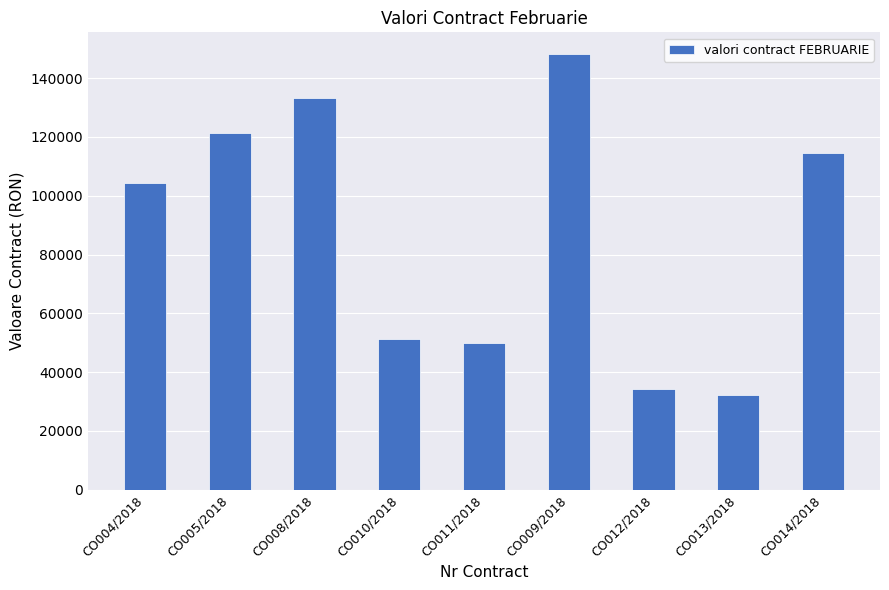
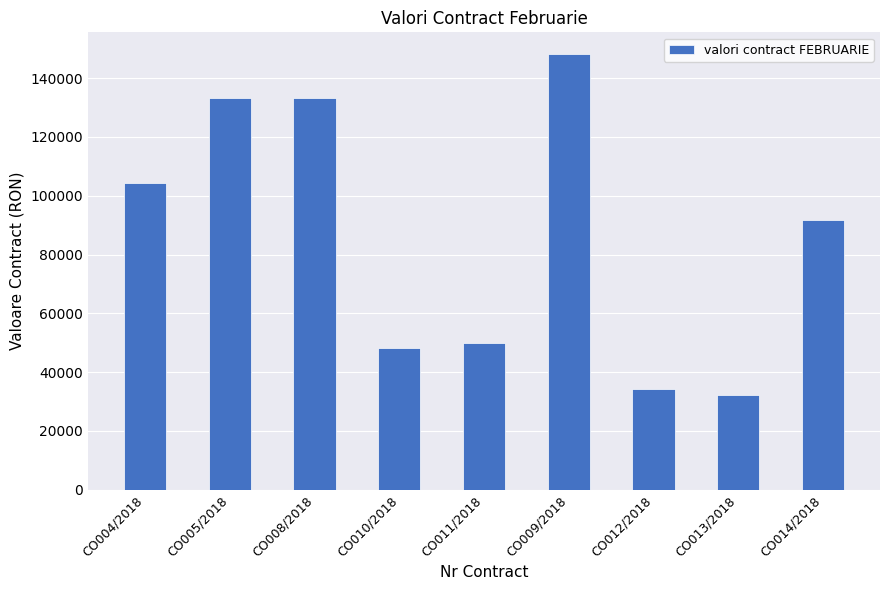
CO005/2018: 121000 -> 133000
CO010/2018: 51000 -> 48000
CO014/2018: 114000 -> 92000
